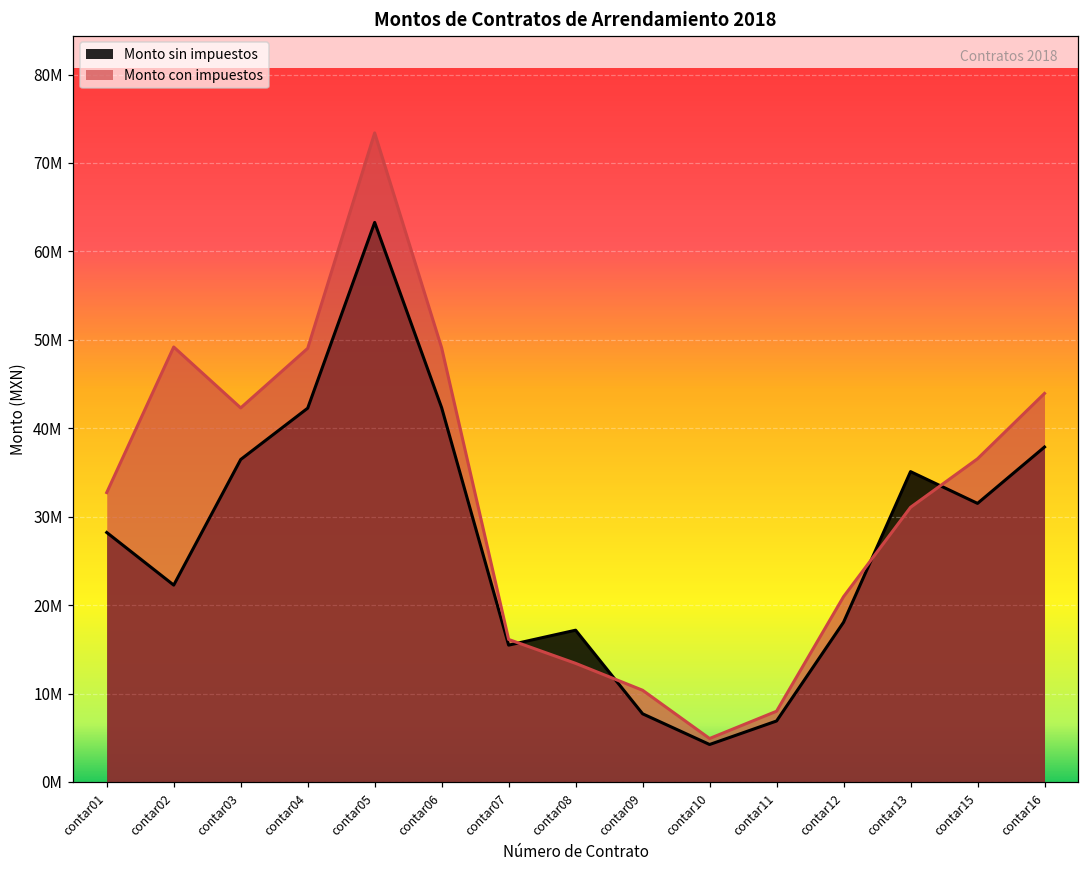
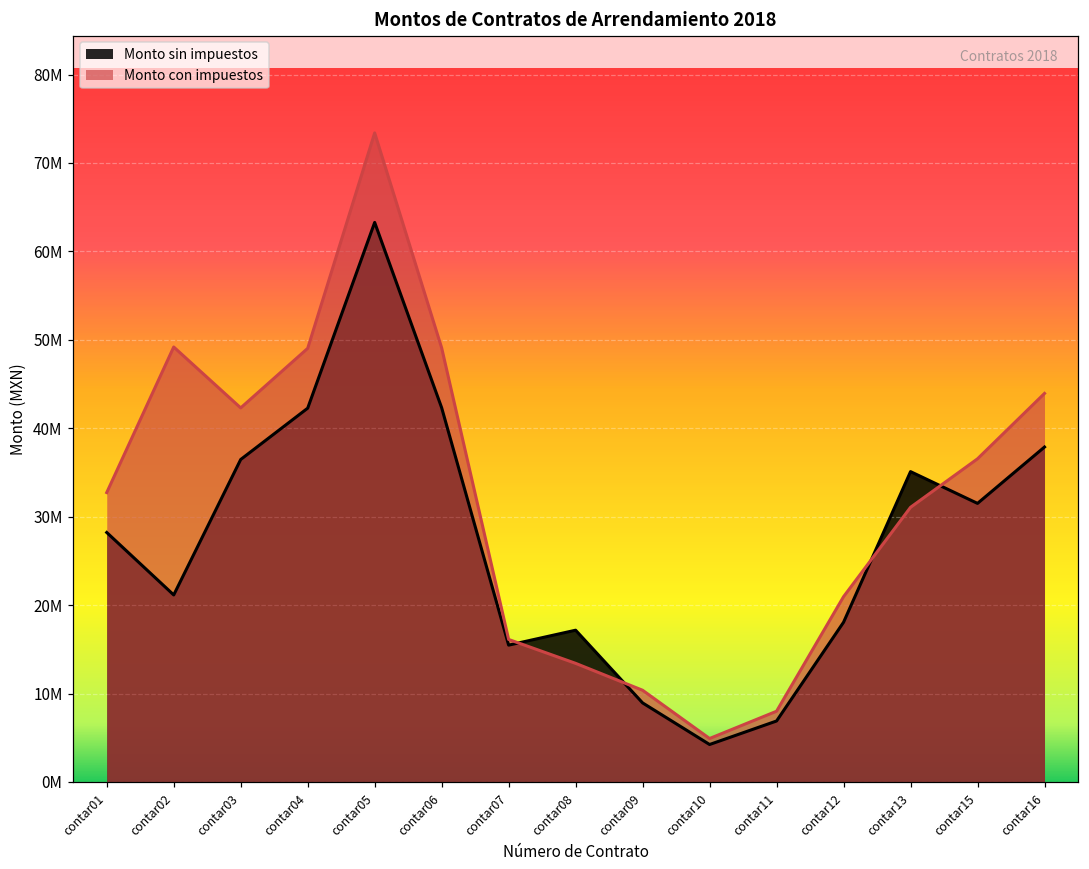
Monto sin impuestos, contar02: 22000000 -> 21000000
Monto sin impuestos, contar09: 8000000 -> 9000000
